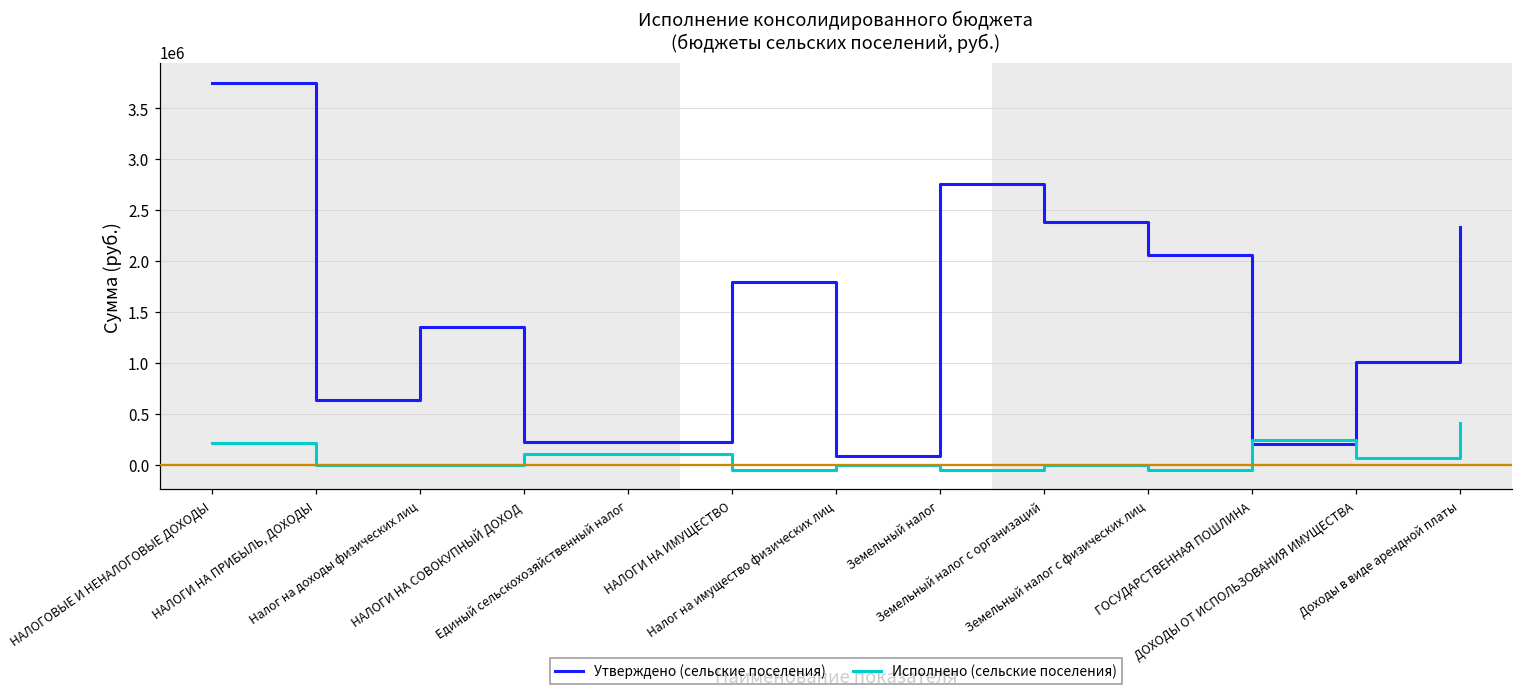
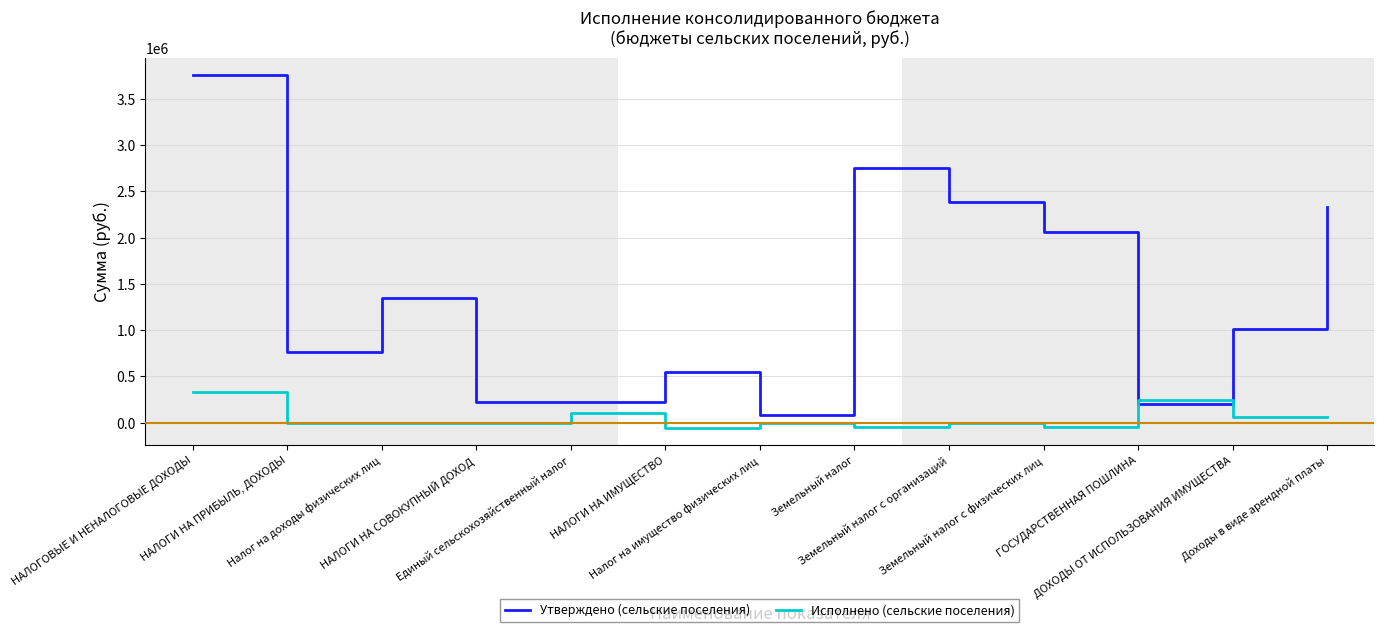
Исполнено (сельские поселения), НАЛОГОВЫЕ И НЕНАЛОГОВЫЕ ДОХОДЫ: 200000 -> 300000
Утверждено (сельские поселения), НАЛОГИ НА ПРИБЫЛЬ, ДОХОДЫ: 600000 -> 800000
Исполнено (сельские поселения), НАЛОГИ НА СОВОКУПНЫЙ ДОХОД: 100000 -> 0
Утверждено (сельские поселения), НАЛОГИ НА ИМУЩЕСТВО: 1800000 -> 600000
Исполнено (сельские поселения), Доходы в виде арендной платы: 400000 -> 100000
